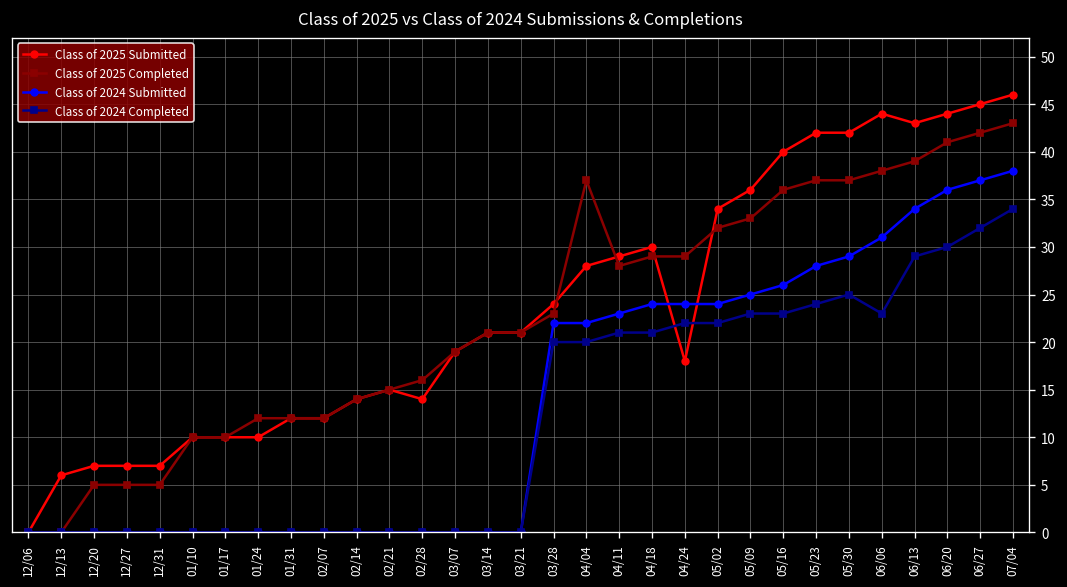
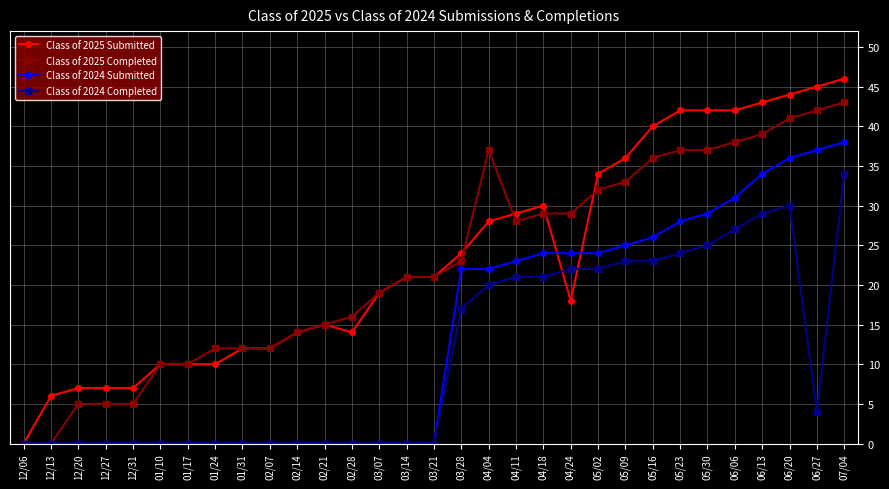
Class of 2024 Completed, 03/28: 20 -> 17
Class of 2025 Submitted, 06/06: 44 -> 42
Class of 2024 Completed, 06/06: 23 -> 27
Class of 2024 Completed, 06/27: 32 -> 4
